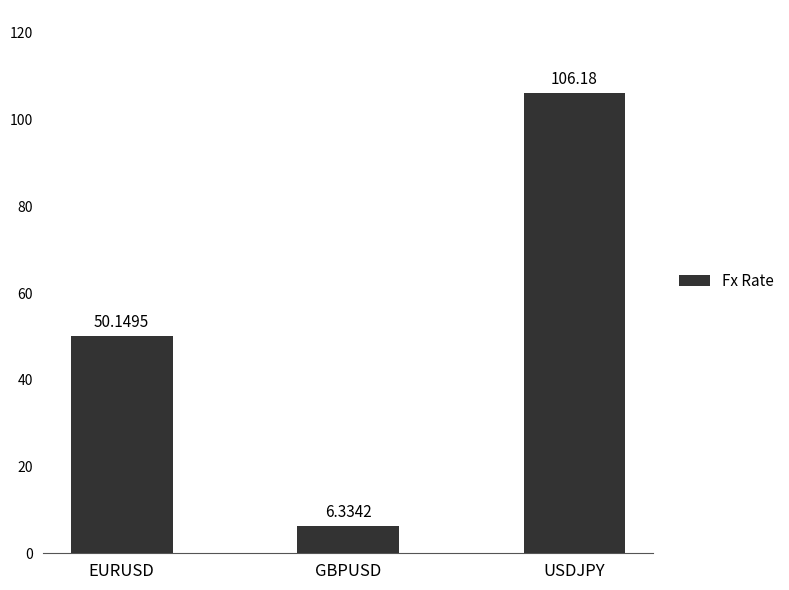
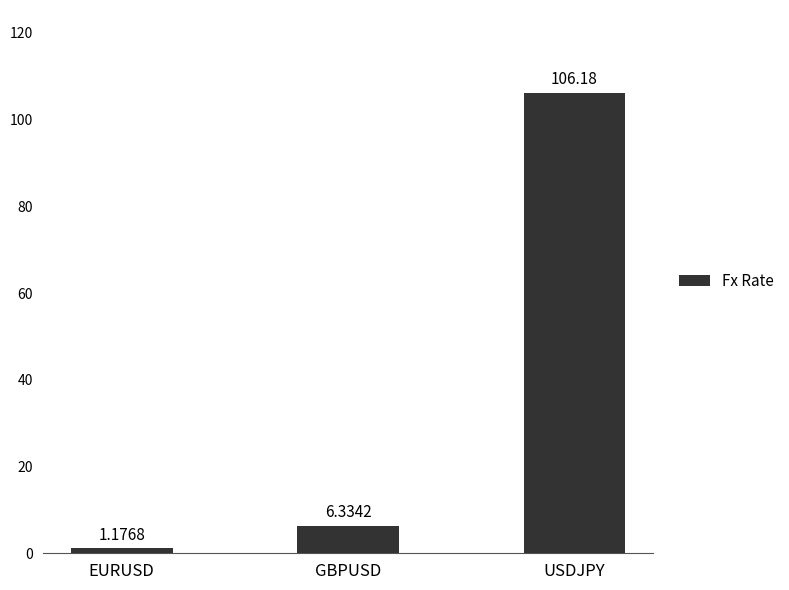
EURUSD: 50.1495 -> 1.1768
